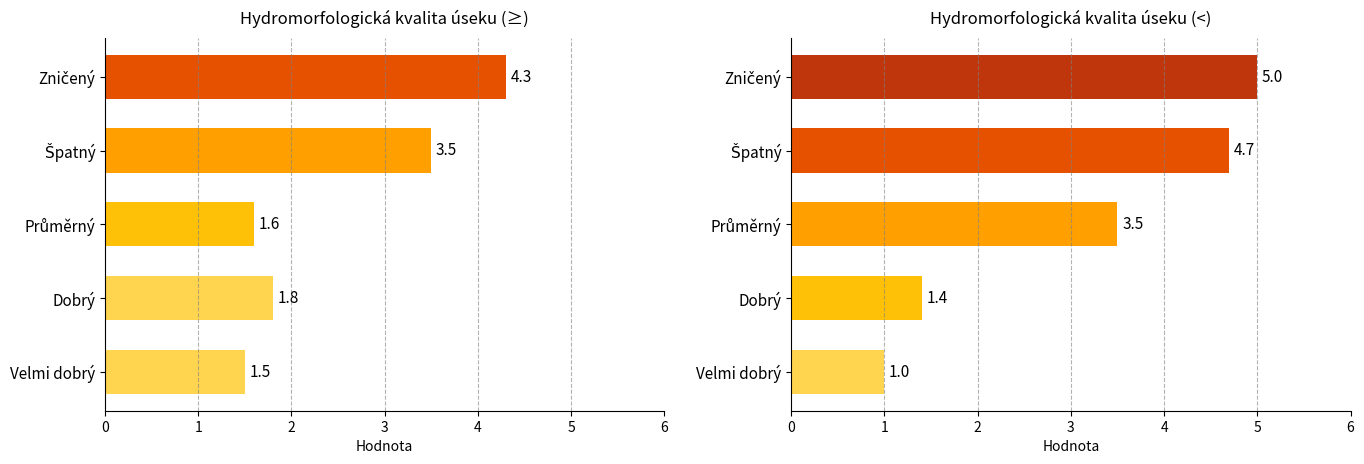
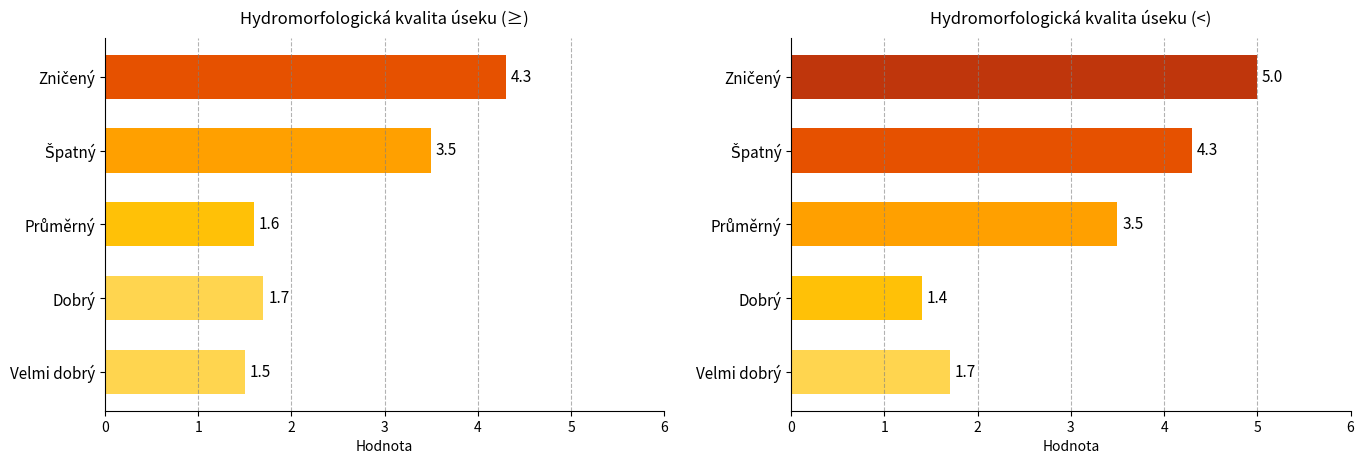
Hydromorfologická kvalita úseku (≥), Dobrý: 1.8 -> 1.7
Hydromorfologická kvalita úseku (<), Špatný: 4.7 -> 4.3
Hydromorfologická kvalita úseku (<), Velmi dobrý: 1.0 -> 1.7
